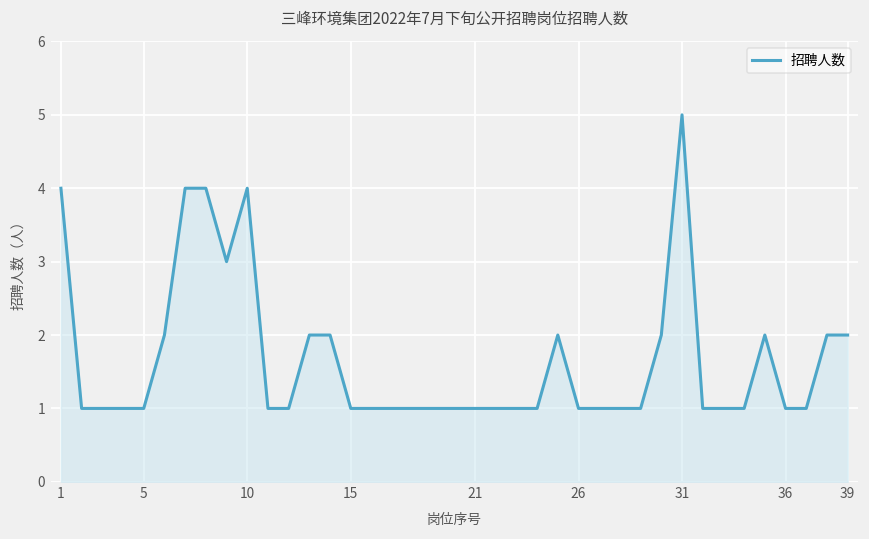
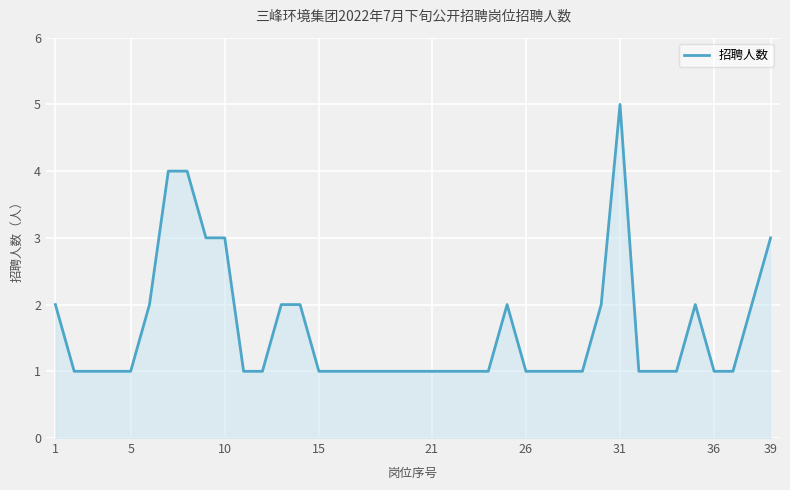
1: 4 -> 2
10: 4 -> 3
39: 2 -> 3
